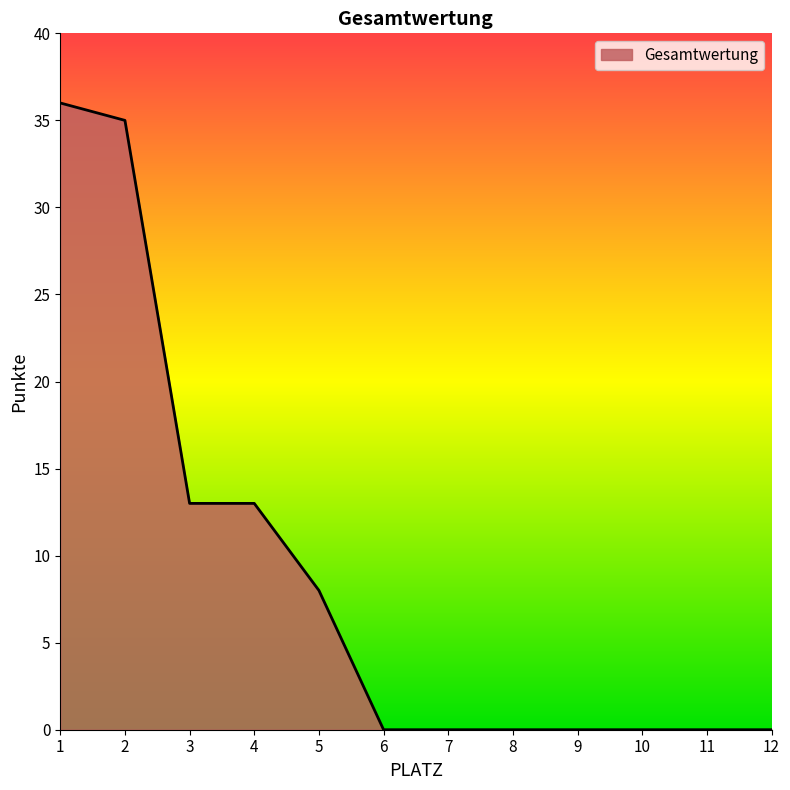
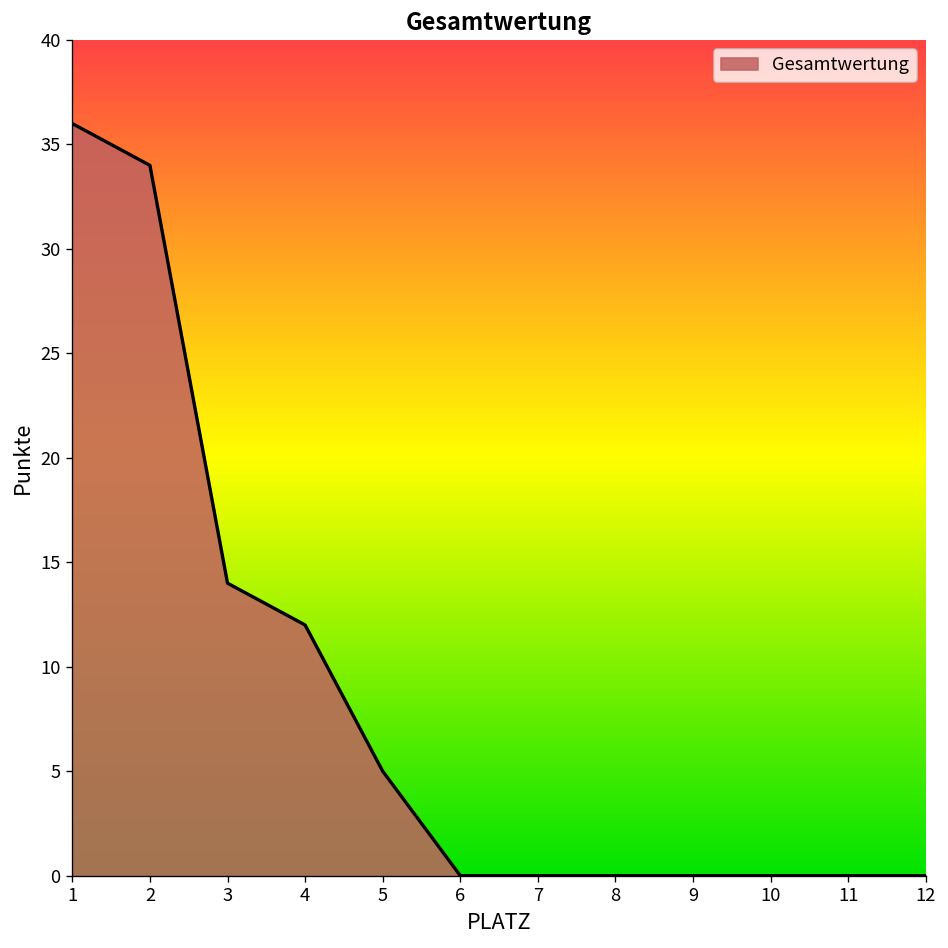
2: 35 -> 34
3: 13 -> 14
4: 13 -> 12
5: 8 -> 5
